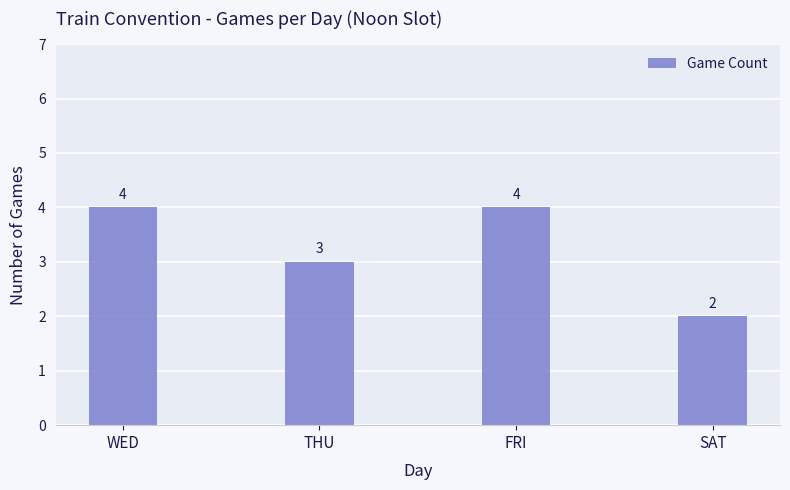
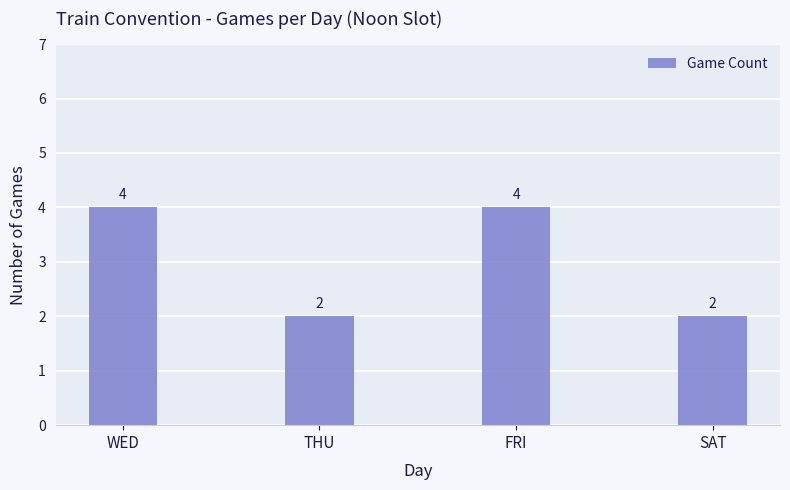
THU: 3 -> 2
